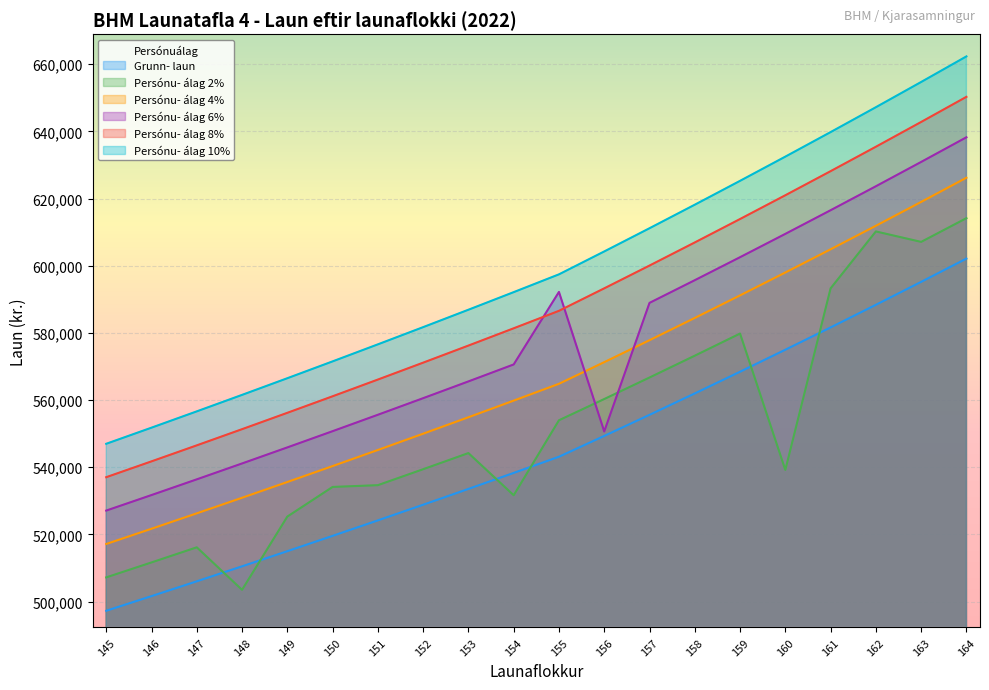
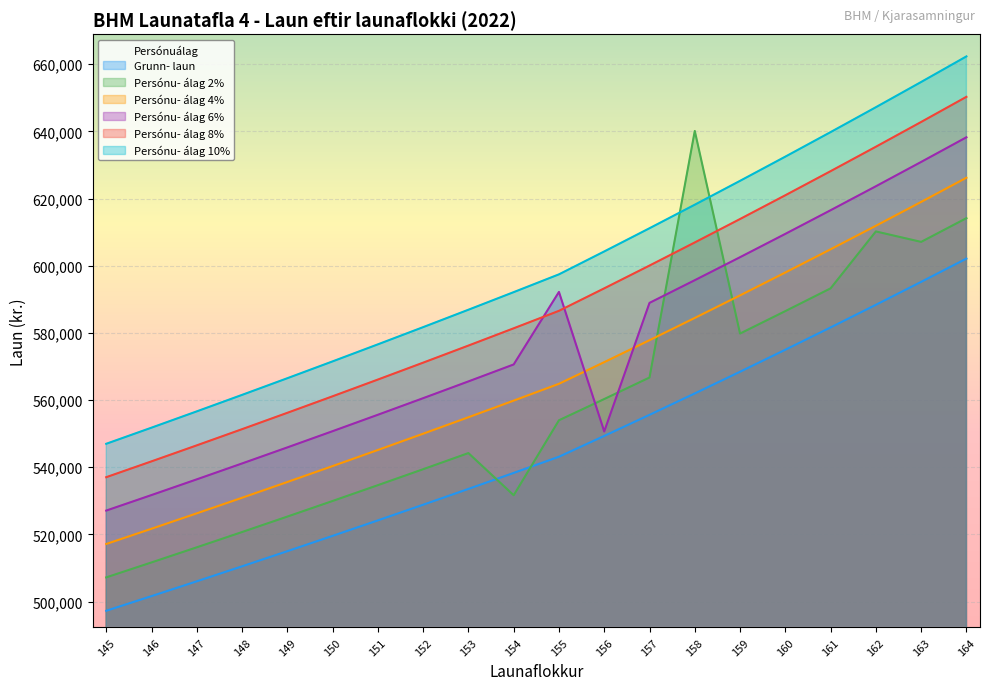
Persónu- álag 2%, 148: 504,000 -> 521,000
Persónu- álag 2%, 150: 534,000 -> 530,000
Persónu- álag 2%, 158: 573,000 -> 640,000
Persónu- álag 2%, 160: 539,000 -> 587,000
